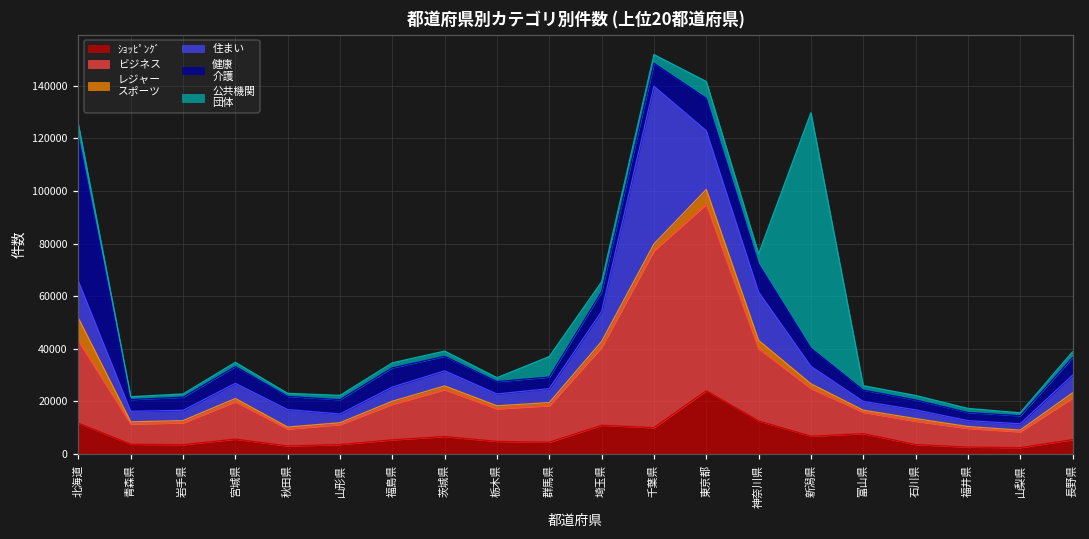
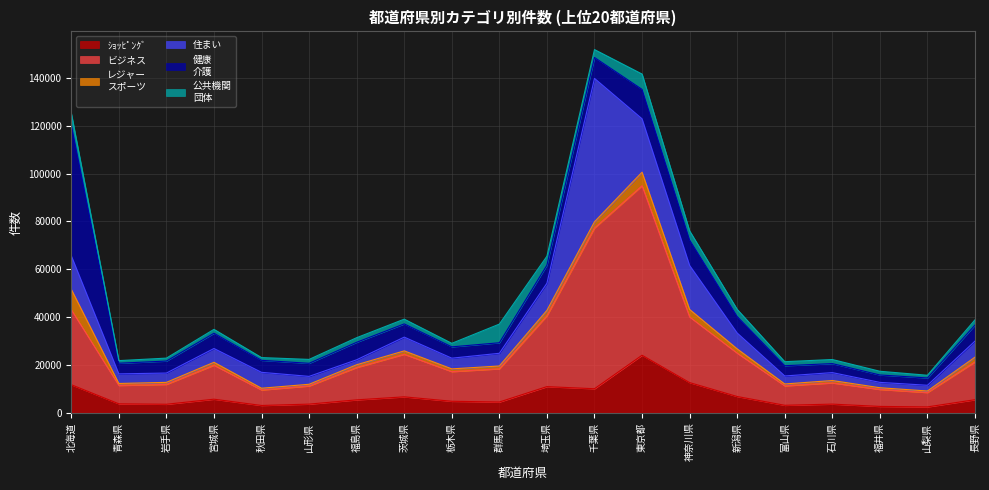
住まい, 福島県: 5000 -> 2000
公共機関 団体, 新潟県: 90000 -> 3000
ｼｮｯﾋﾟﾝｸﾞ, 富山県: 8000 -> 3000
